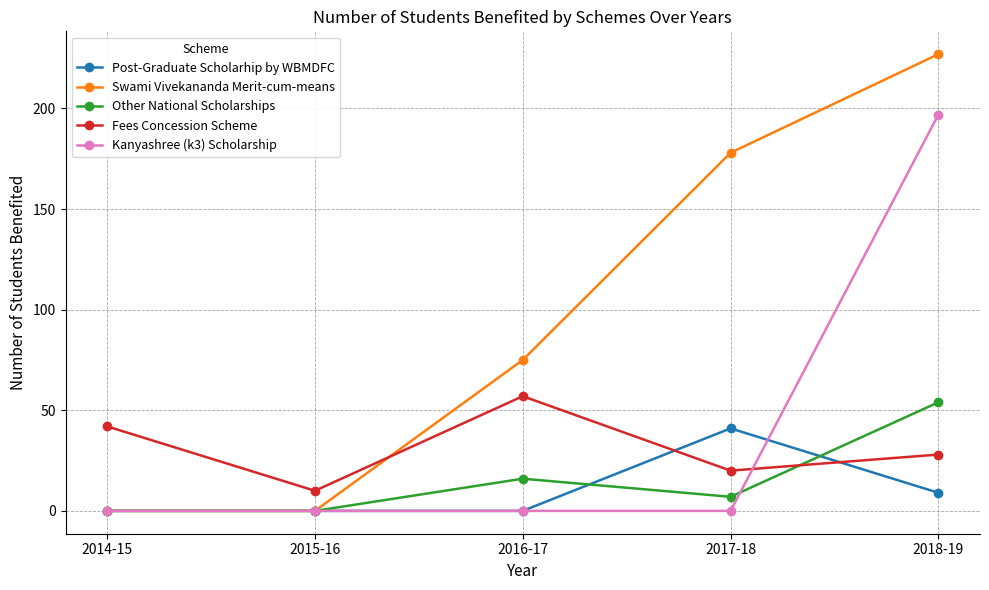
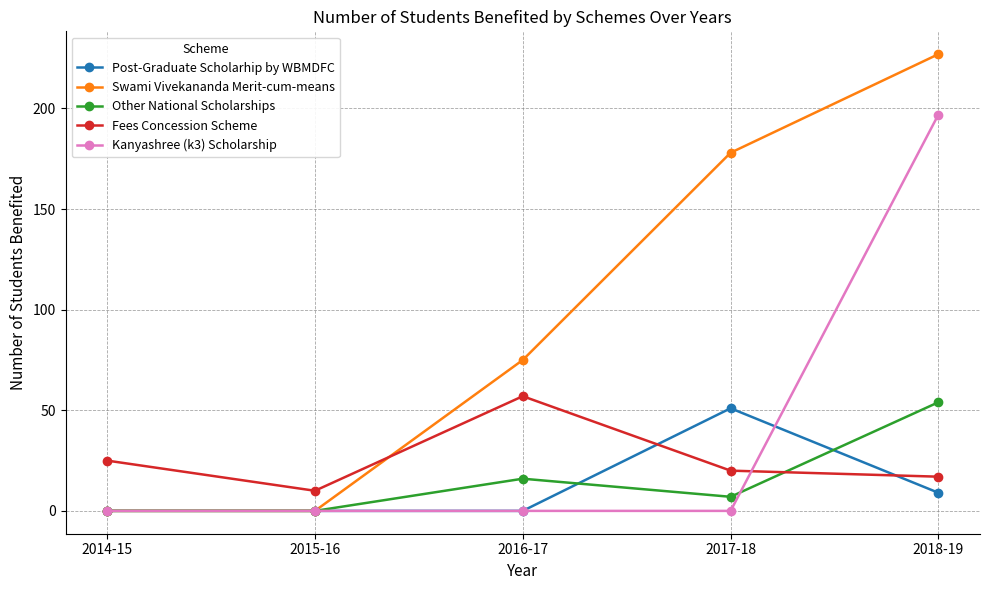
Fees Concession Scheme, 2014-15: 42 -> 25
Post-Graduate Scholarhip by WBMDFC, 2017-18: 41 -> 51
Fees Concession Scheme, 2018-19: 28 -> 17
